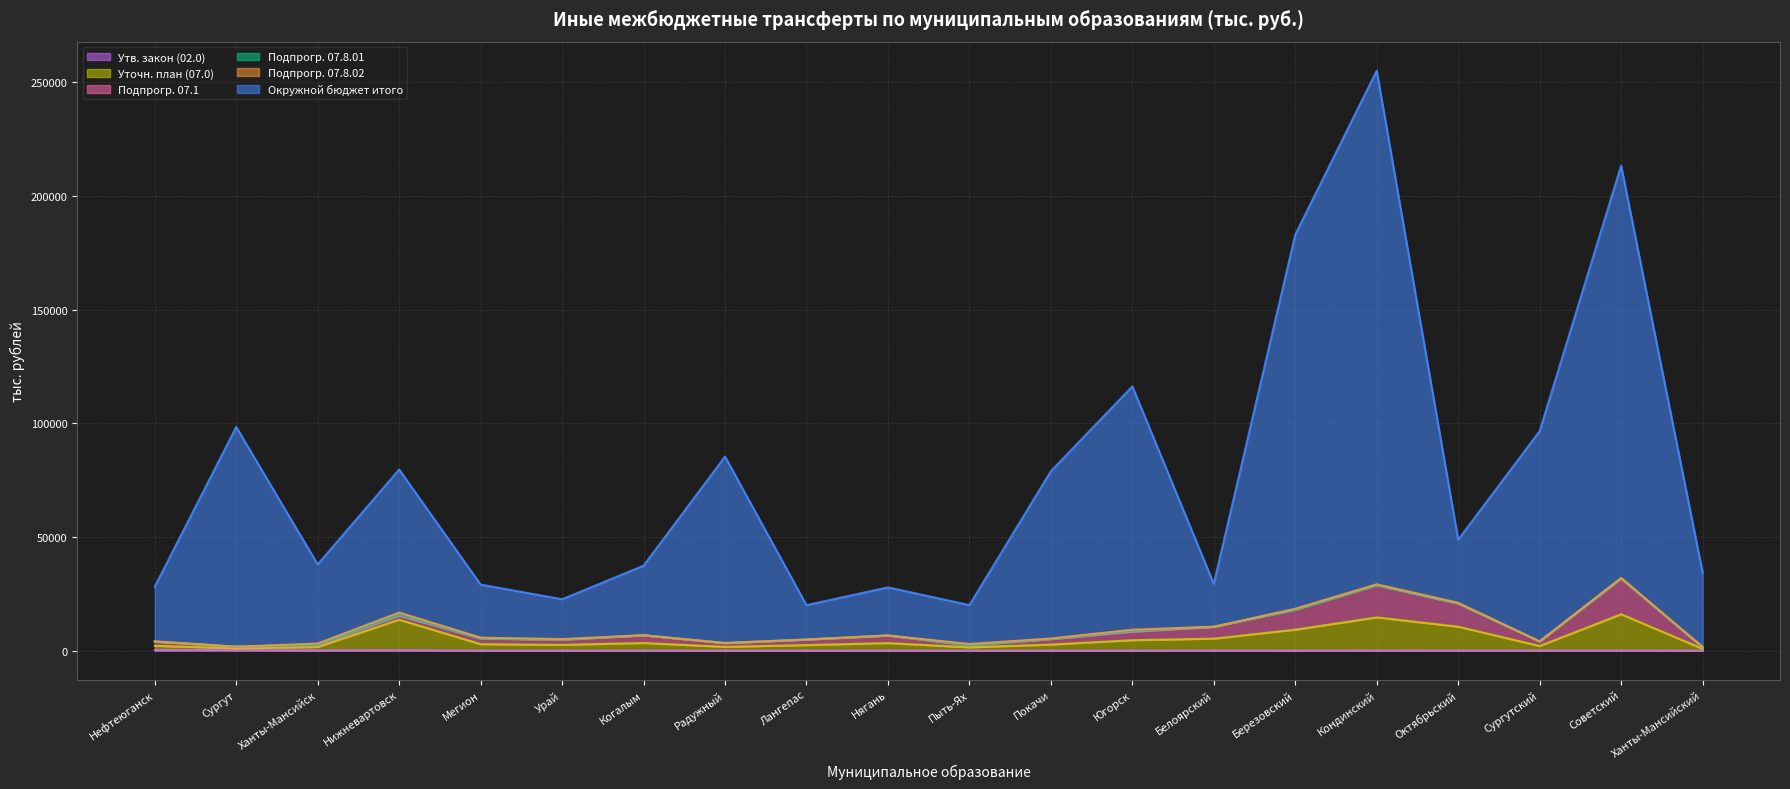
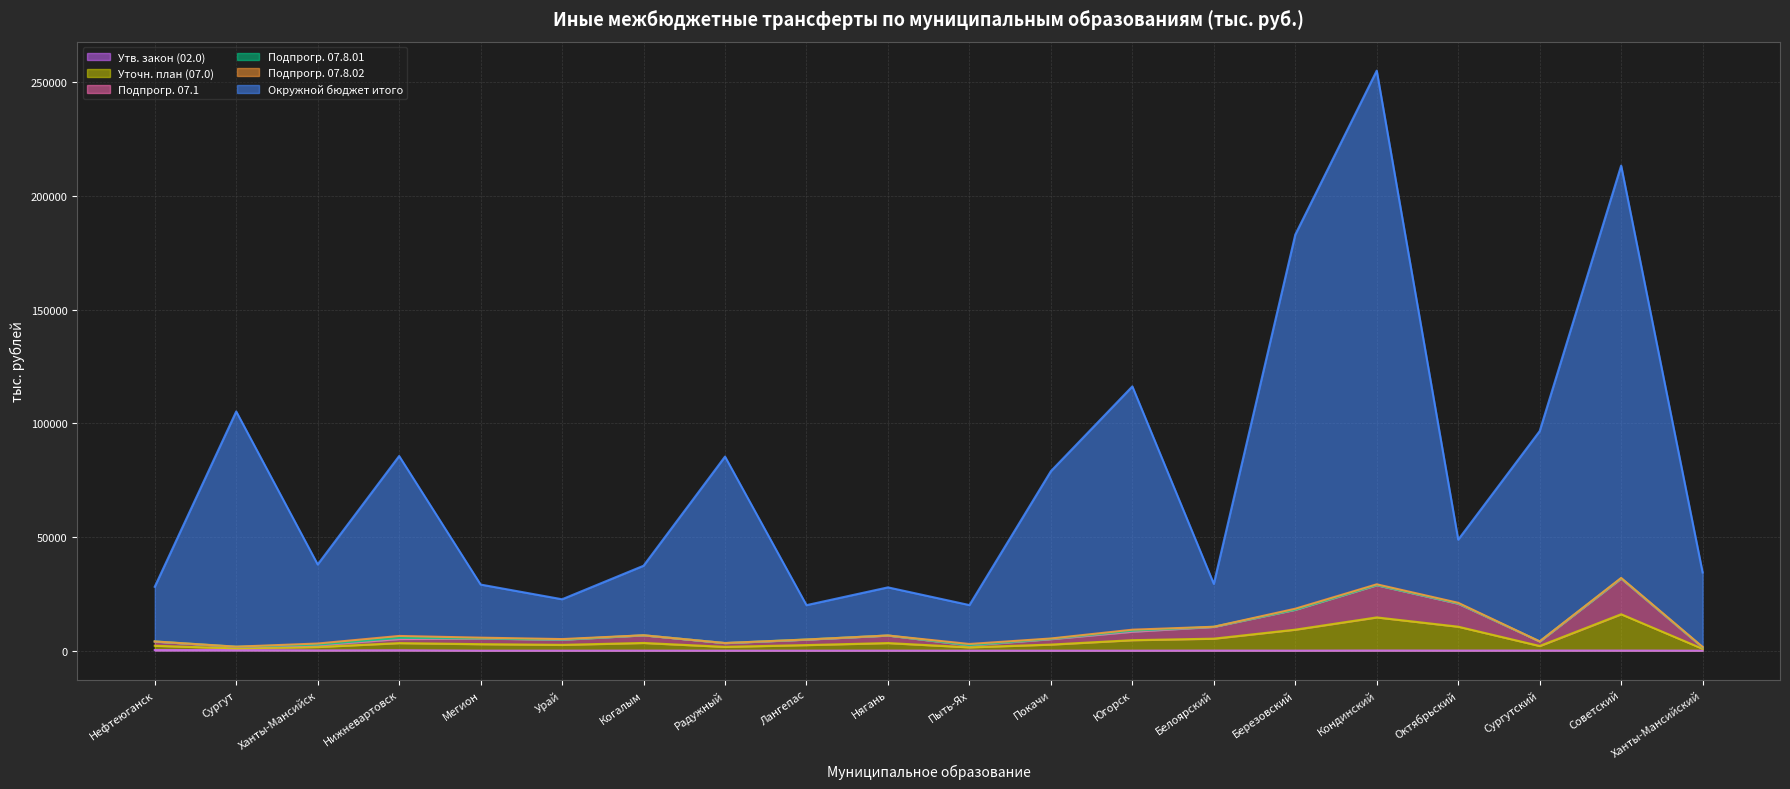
Окружной бюджет итого, Сургут: 97000 -> 103000
Уточн. план (07.0), Нижневартовск: 13000 -> 3000
Окружной бюджет итого, Нижневартовск: 63000 -> 79000
